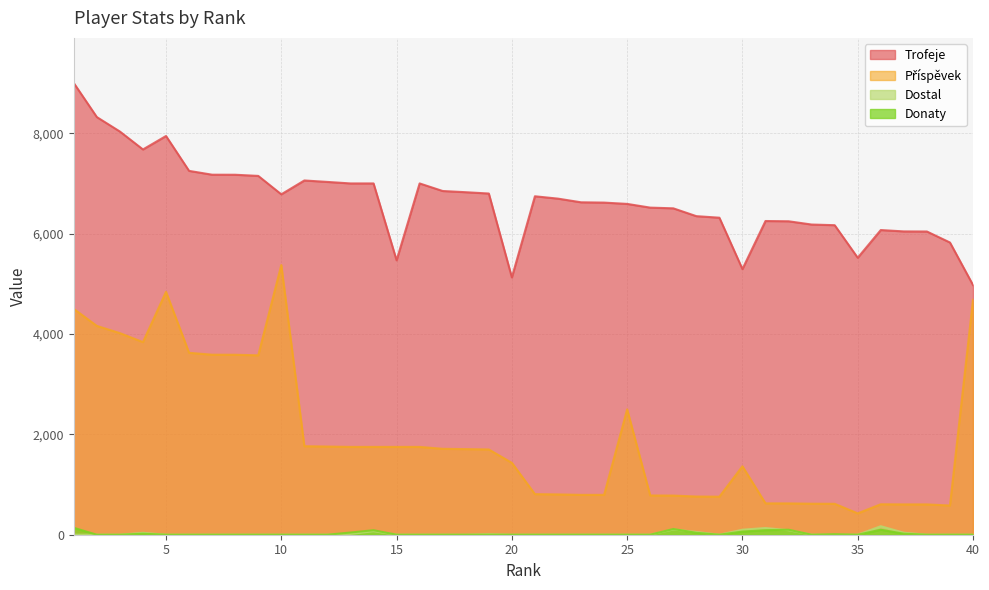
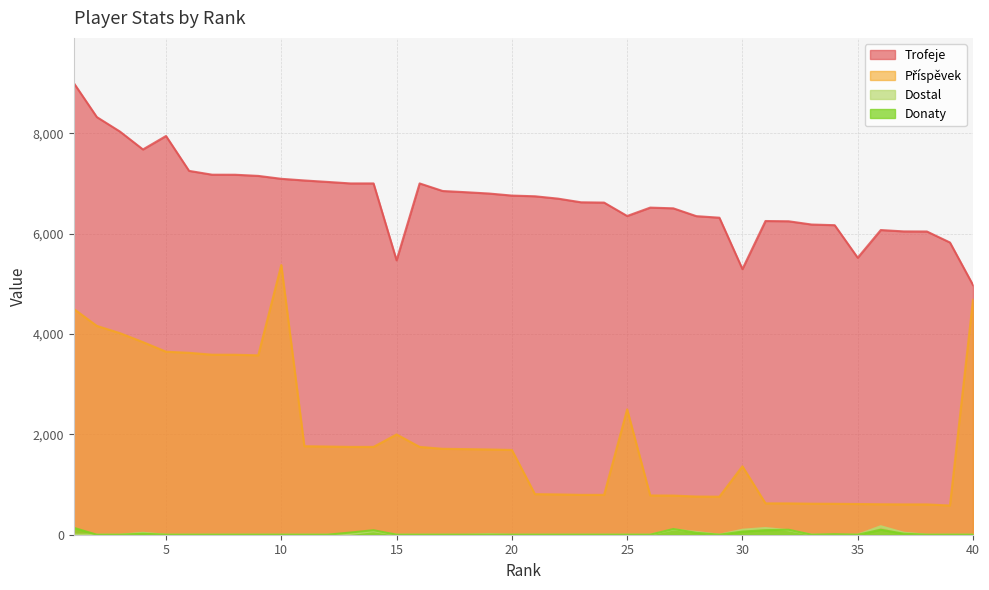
Příspěvek, 5: 4,800 -> 3,600
Trofeje, 10: 6,800 -> 7,100
Příspěvek, 15: 1,800 -> 2,000
Trofeje, 20: 5,100 -> 6,800
Příspěvek, 20: 1,400 -> 1,700
Trofeje, 25: 6,600 -> 6,400
Příspěvek, 35: 400 -> 600
